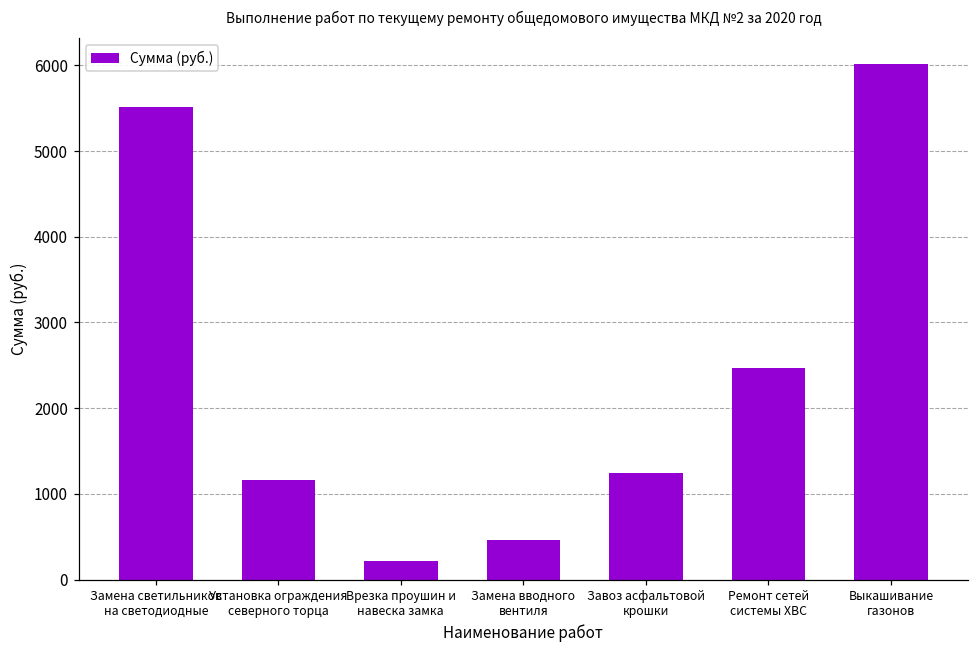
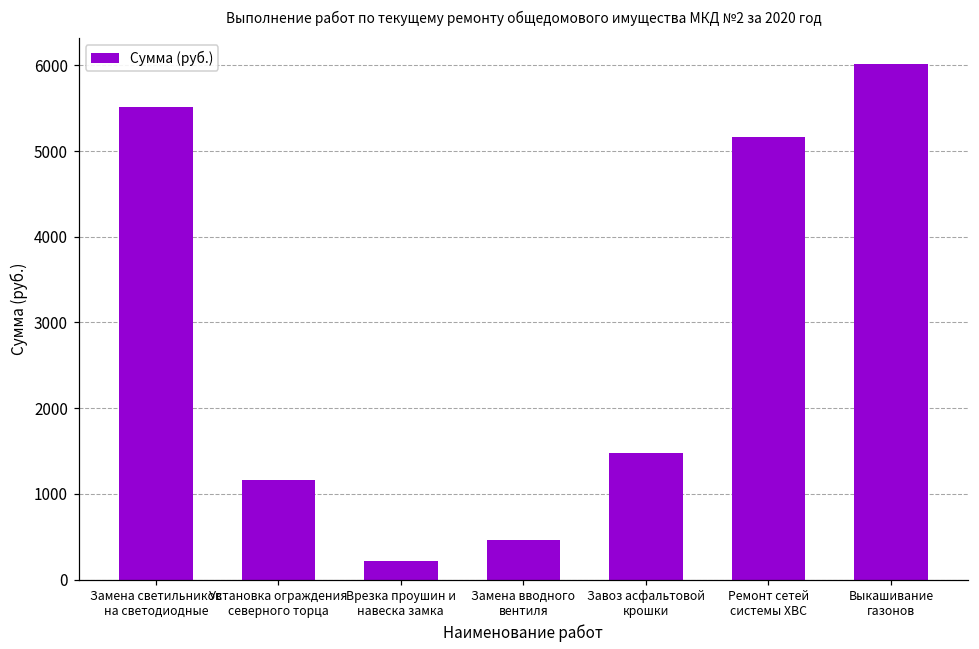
Завоз асфальтовой крошки: 1200 -> 1500
Ремонт сетей системы ХВС: 2500 -> 5200
